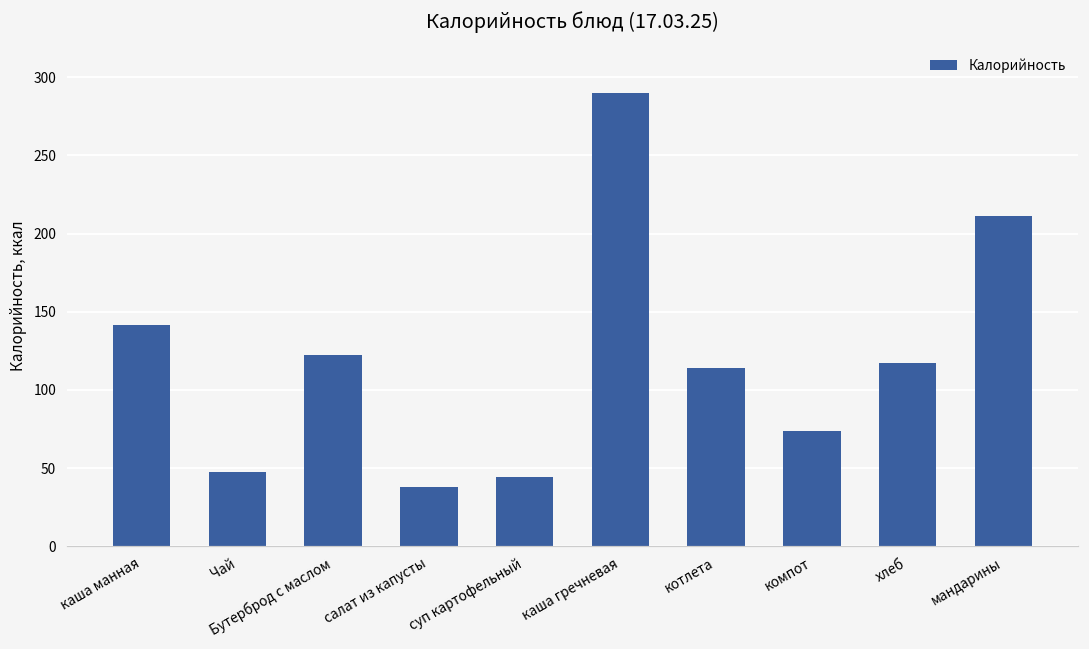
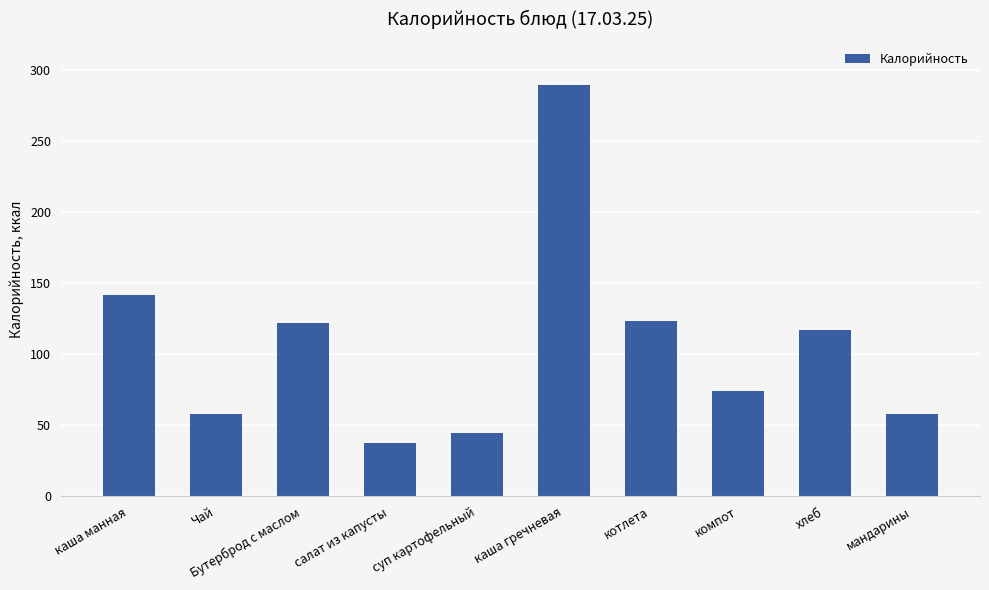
Чай: 47 -> 58
котлета: 114 -> 124
мандарины: 211 -> 58
